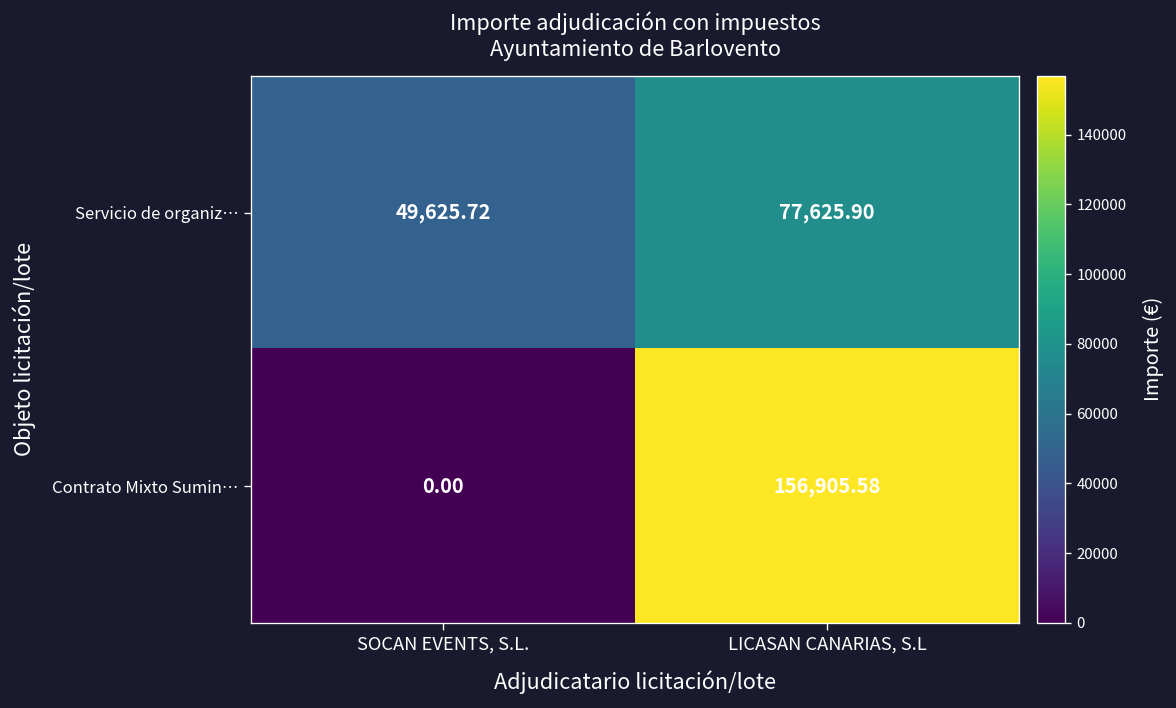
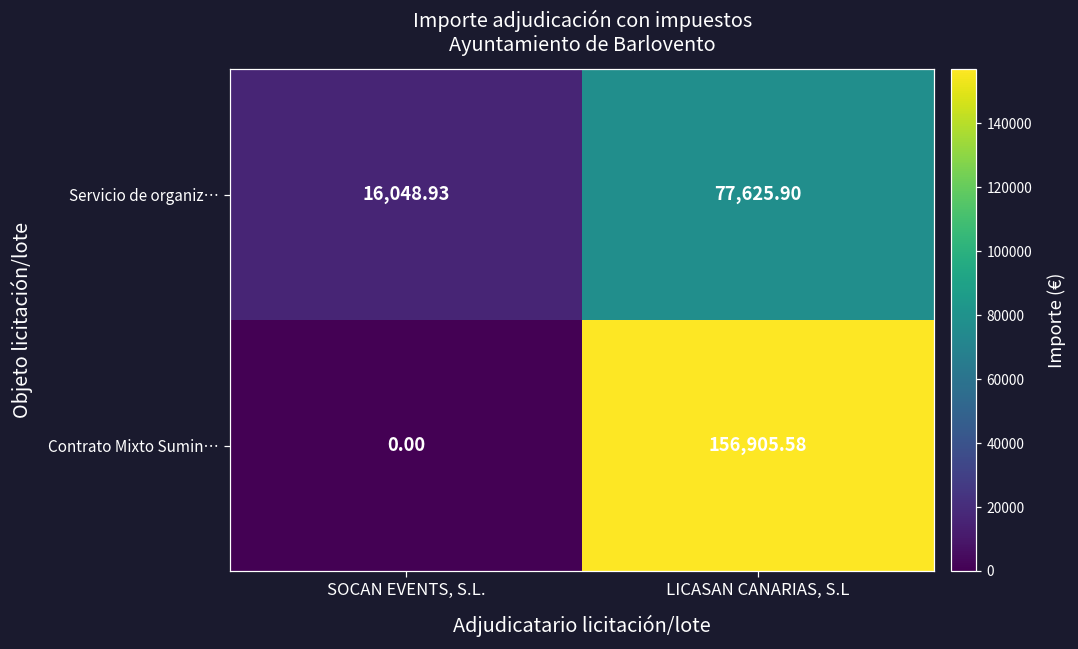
Servicio de organiz…, SOCAN EVENTS, S.L.: 49,625.72 -> 16,048.93
